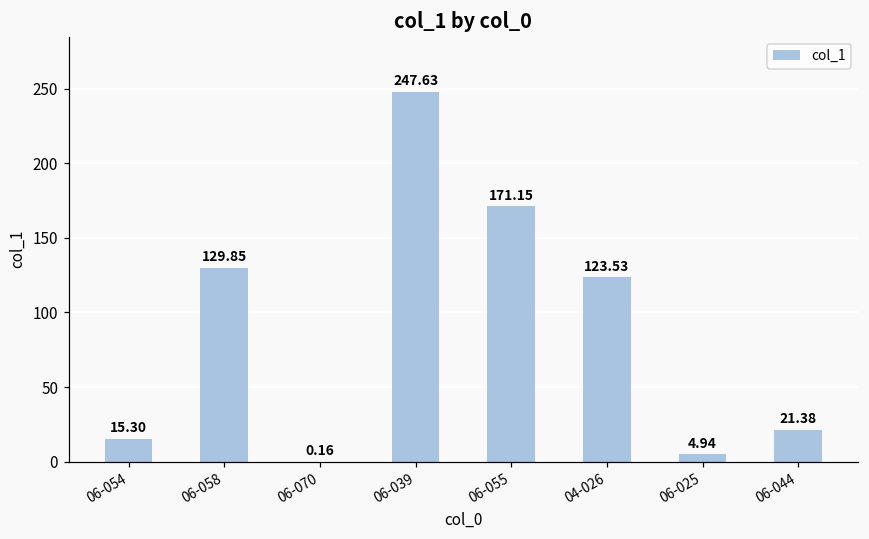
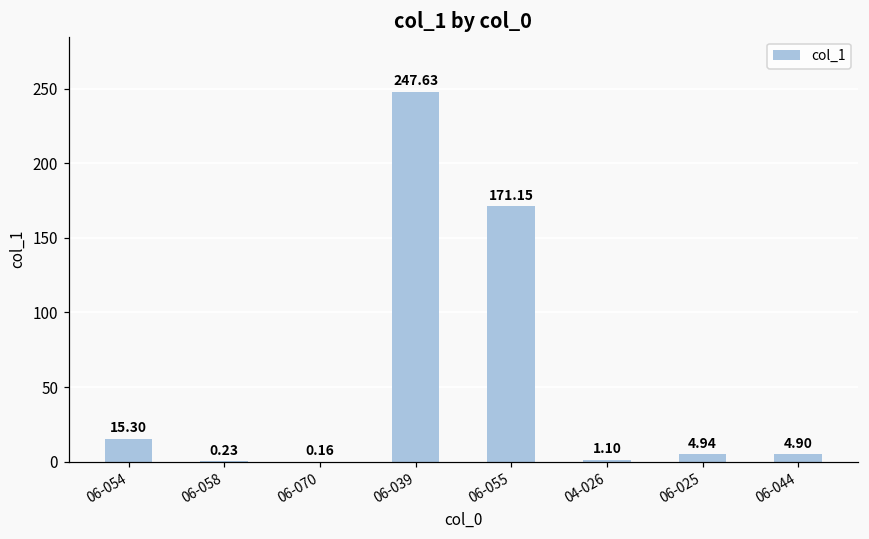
06-058: 129.85 -> 0.23
04-026: 123.53 -> 1.10
06-044: 21.38 -> 4.90
